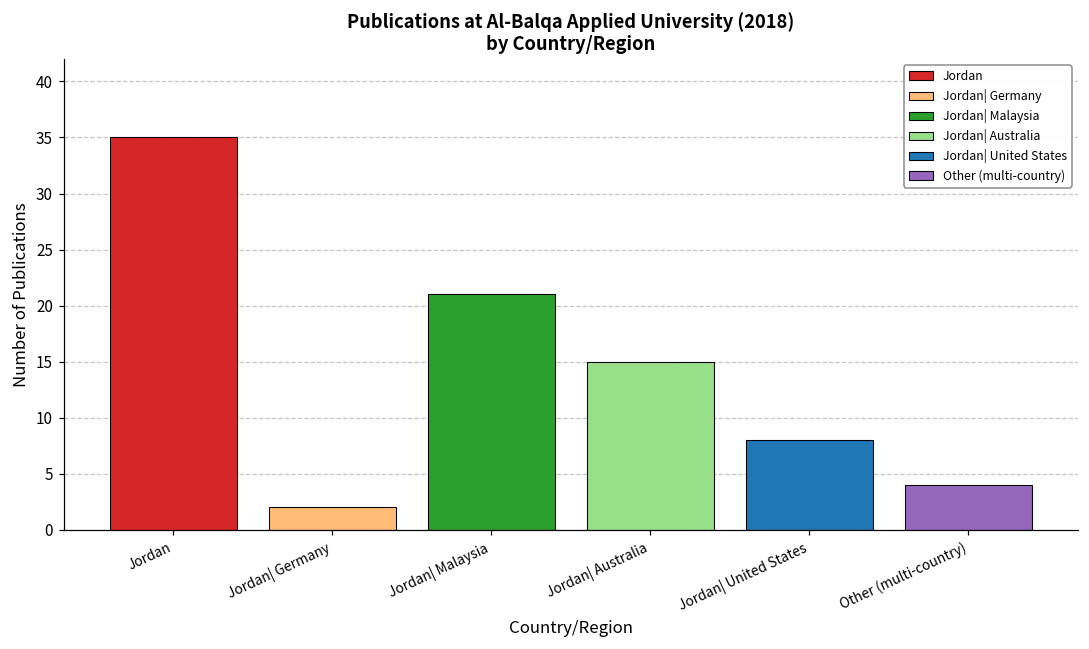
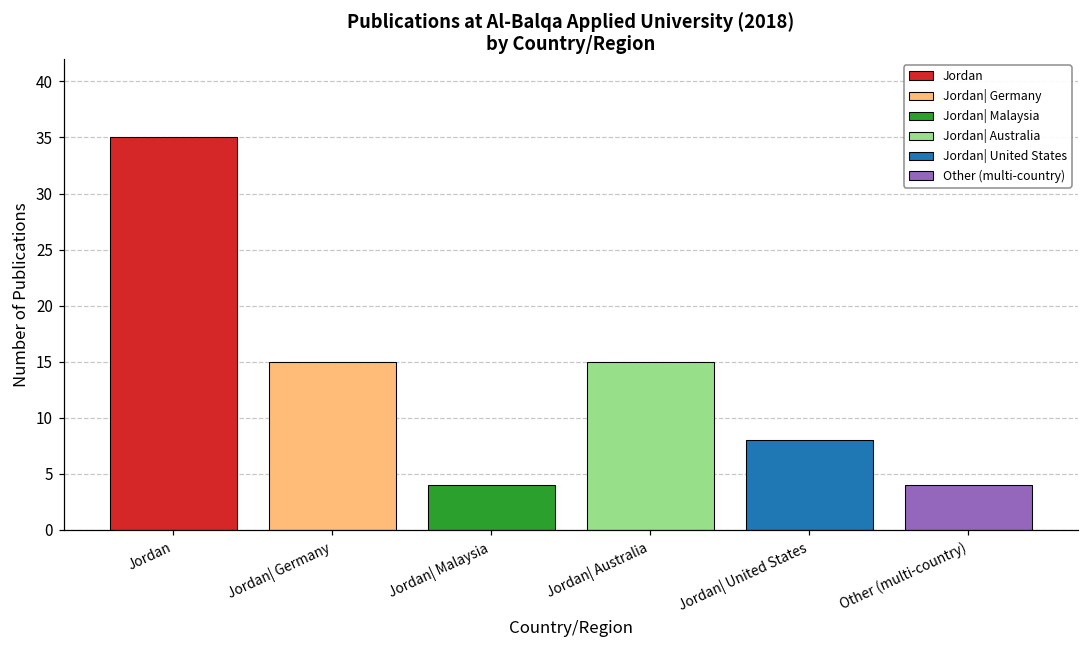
Jordan| Germany: 2 -> 15
Jordan| Malaysia: 21 -> 4
